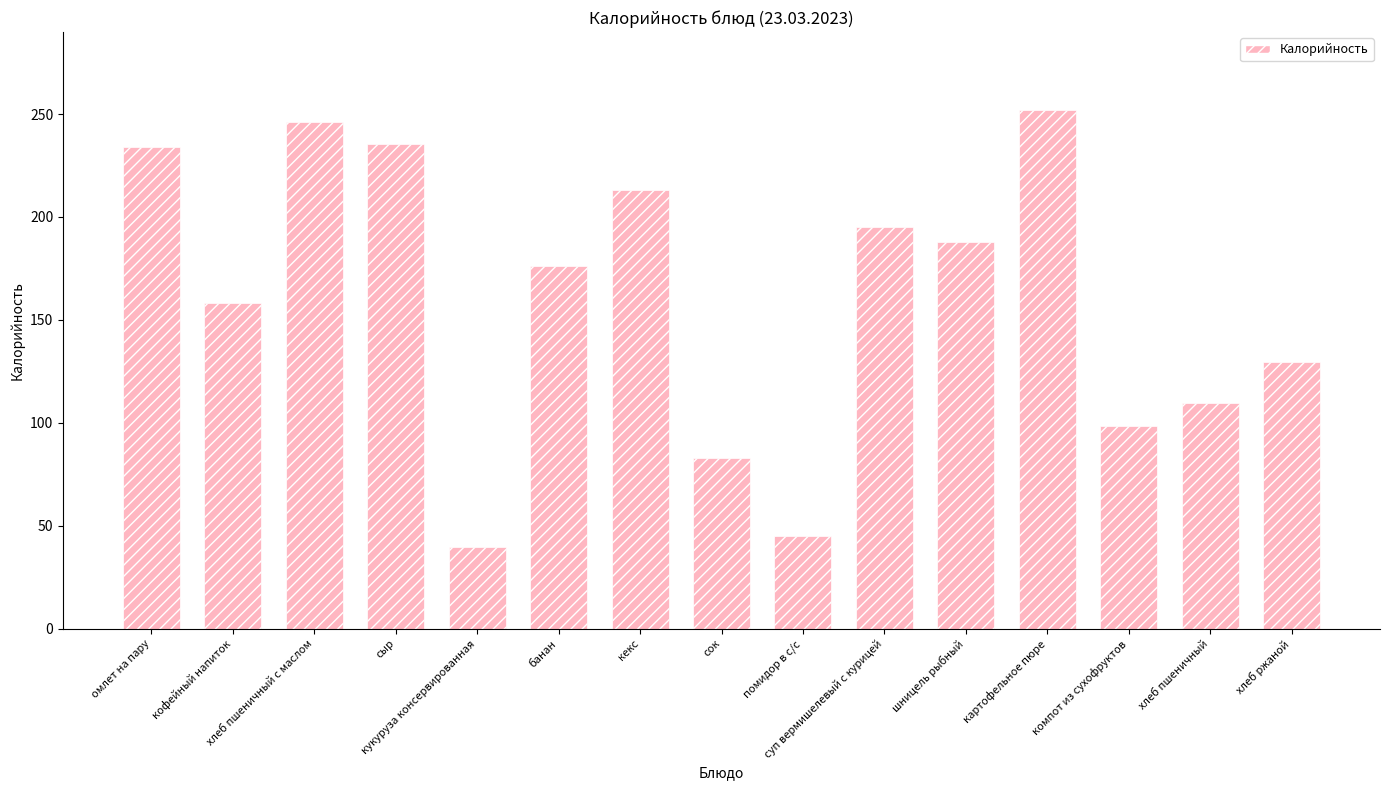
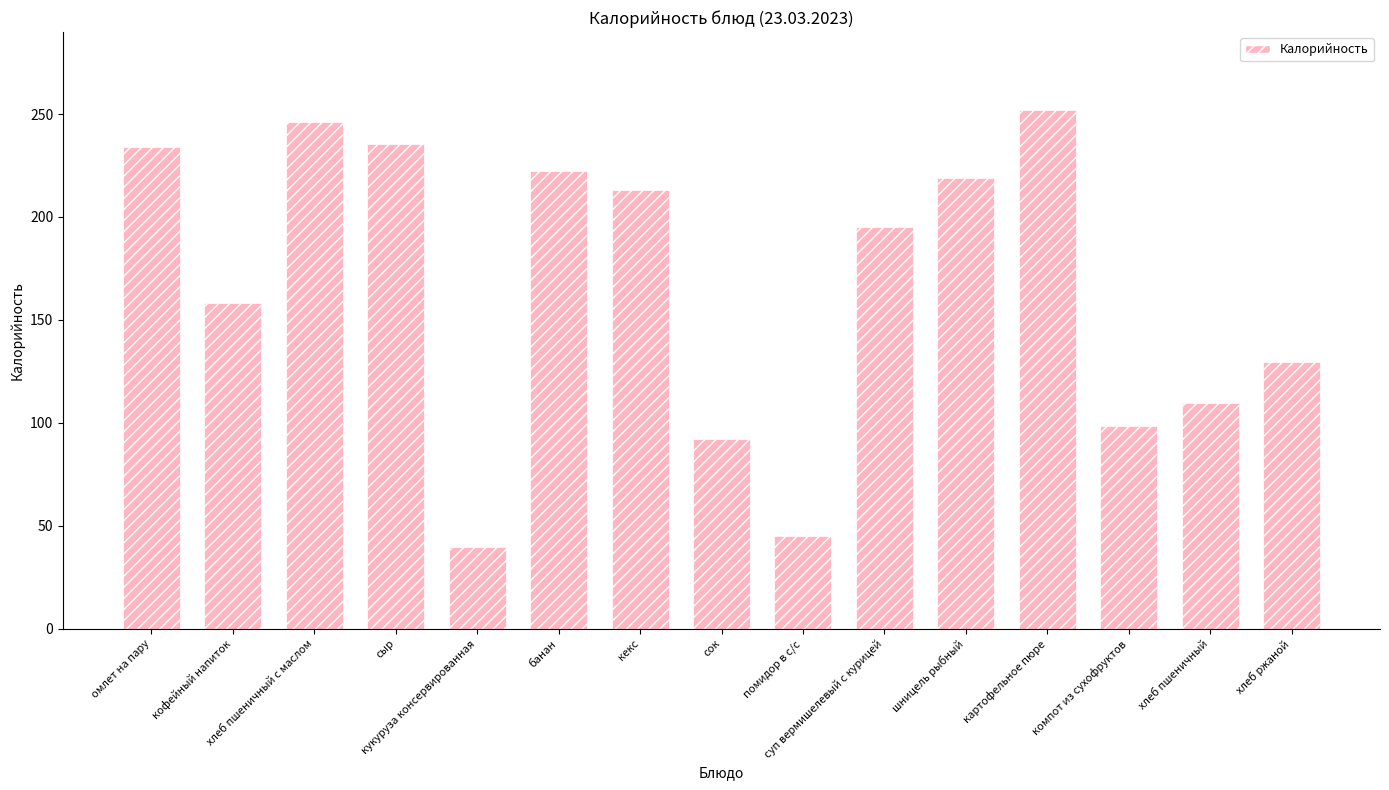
банан: 176 -> 223
сок: 83 -> 92
шницель рыбный: 188 -> 219
